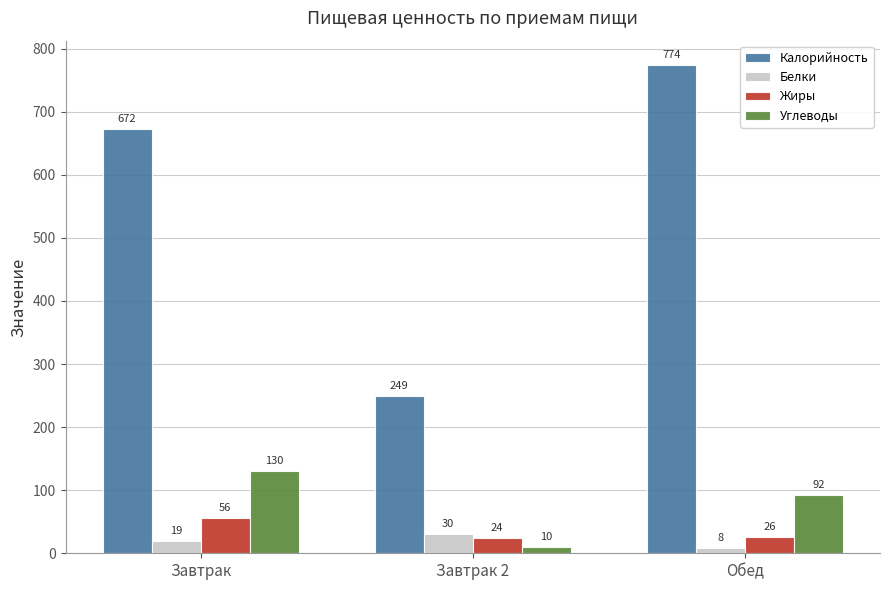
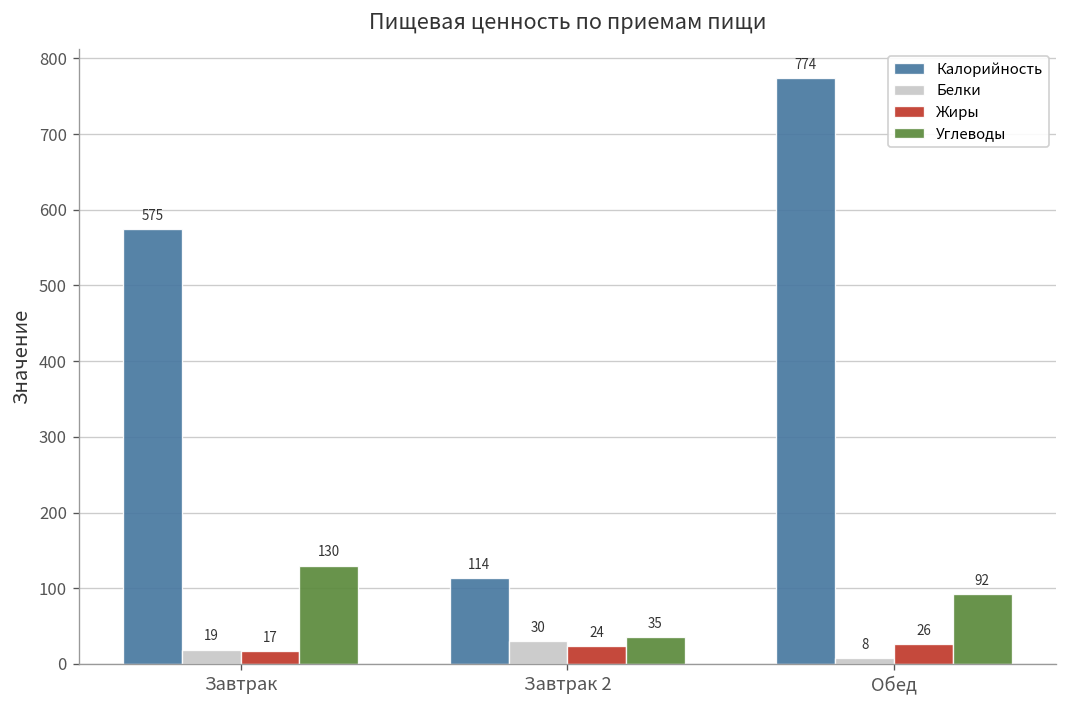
Калорийность, Завтрак: 672 -> 575
Жиры, Завтрак: 56 -> 17
Калорийность, Завтрак 2: 249 -> 114
Углеводы, Завтрак 2: 10 -> 35
